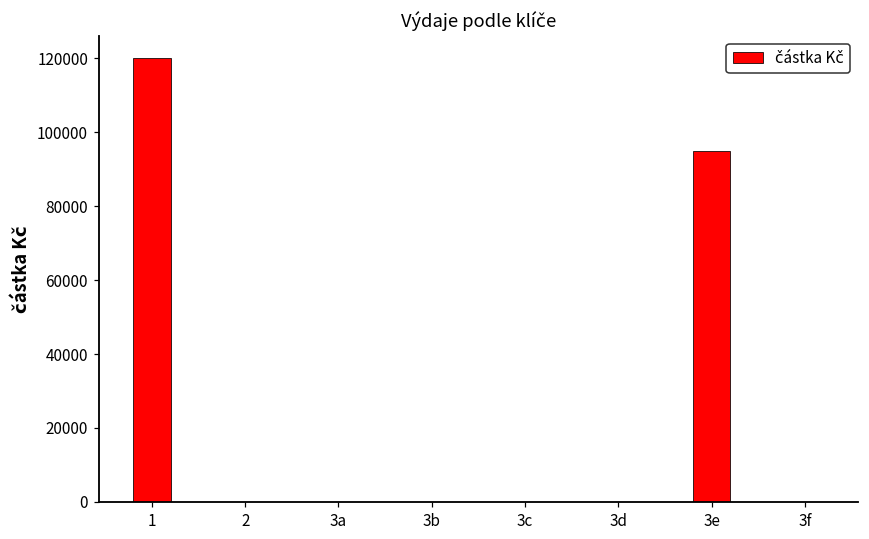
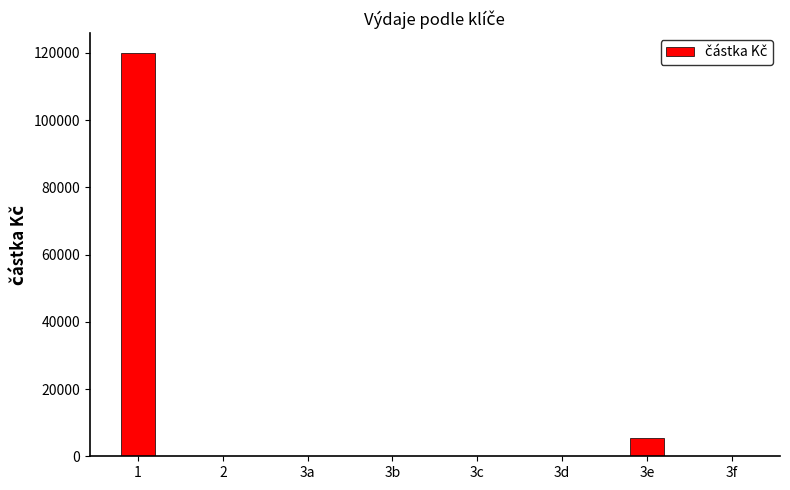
3e: 95000 -> 5000
